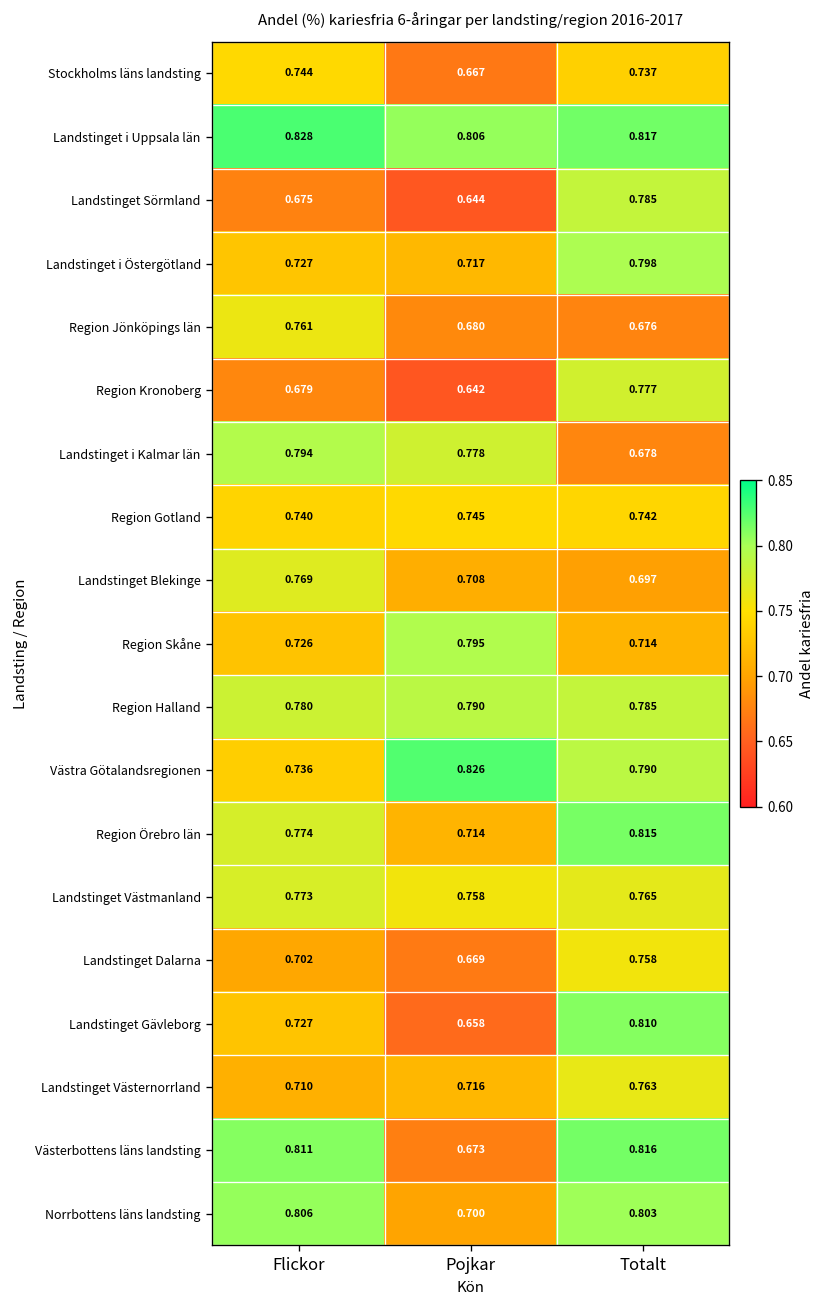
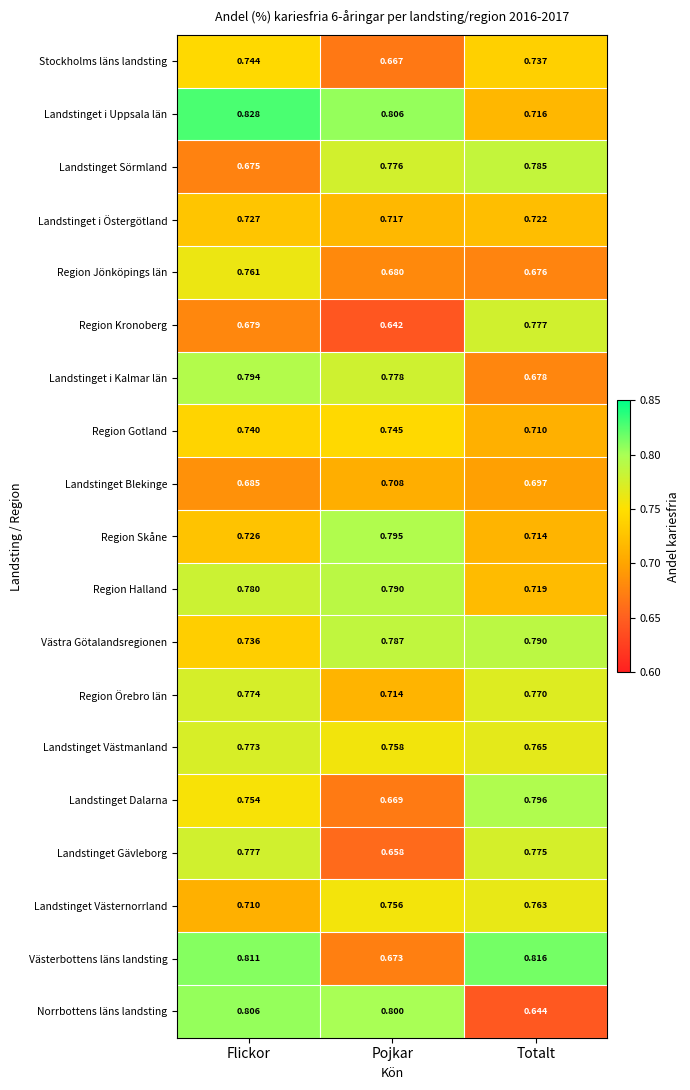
Landstinget i Uppsala län, Totalt: 0.817 -> 0.716
Landstinget Sörmland, Pojkar: 0.644 -> 0.776
Landstinget i Östergötland, Totalt: 0.798 -> 0.722
Region Gotland, Totalt: 0.742 -> 0.710
Landstinget Blekinge, Flickor: 0.769 -> 0.685
Region Halland, Totalt: 0.785 -> 0.719
Västra Götalandsregionen, Pojkar: 0.826 -> 0.787
Region Örebro län, Totalt: 0.815 -> 0.770
Landstinget Dalarna, Flickor: 0.702 -> 0.754
Landstinget Dalarna, Totalt: 0.758 -> 0.796
Landstinget Gävleborg, Flickor: 0.727 -> 0.777
Landstinget Gävleborg, Totalt: 0.810 -> 0.775
Landstinget Västernorrland, Pojkar: 0.716 -> 0.756
Norrbottens läns landsting, Pojkar: 0.700 -> 0.800
Norrbottens läns landsting, Totalt: 0.803 -> 0.644
